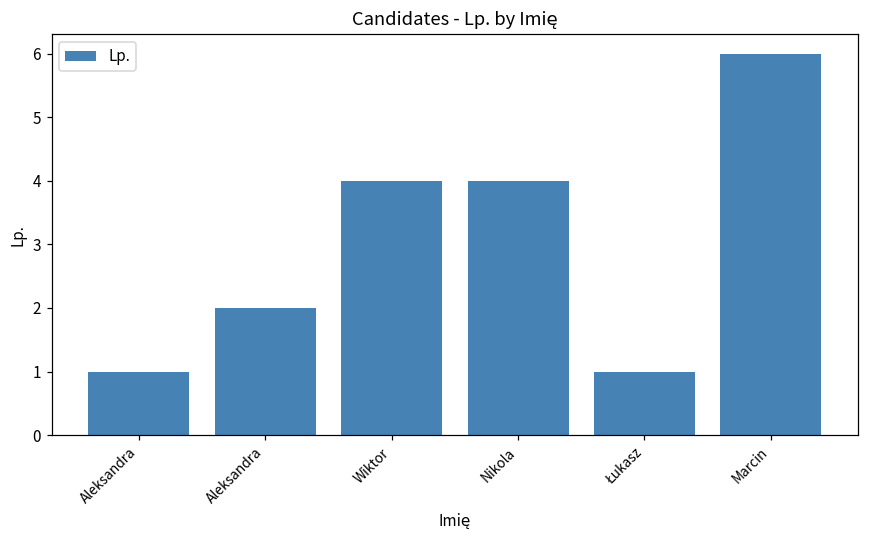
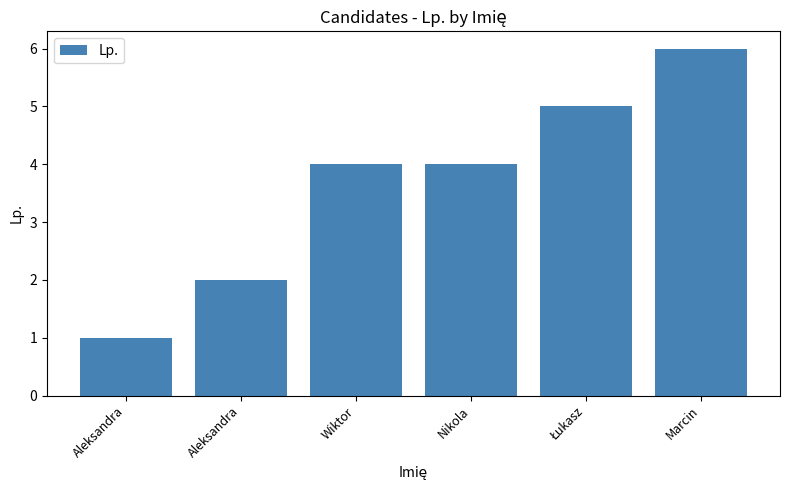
Łukasz: 1 -> 5
